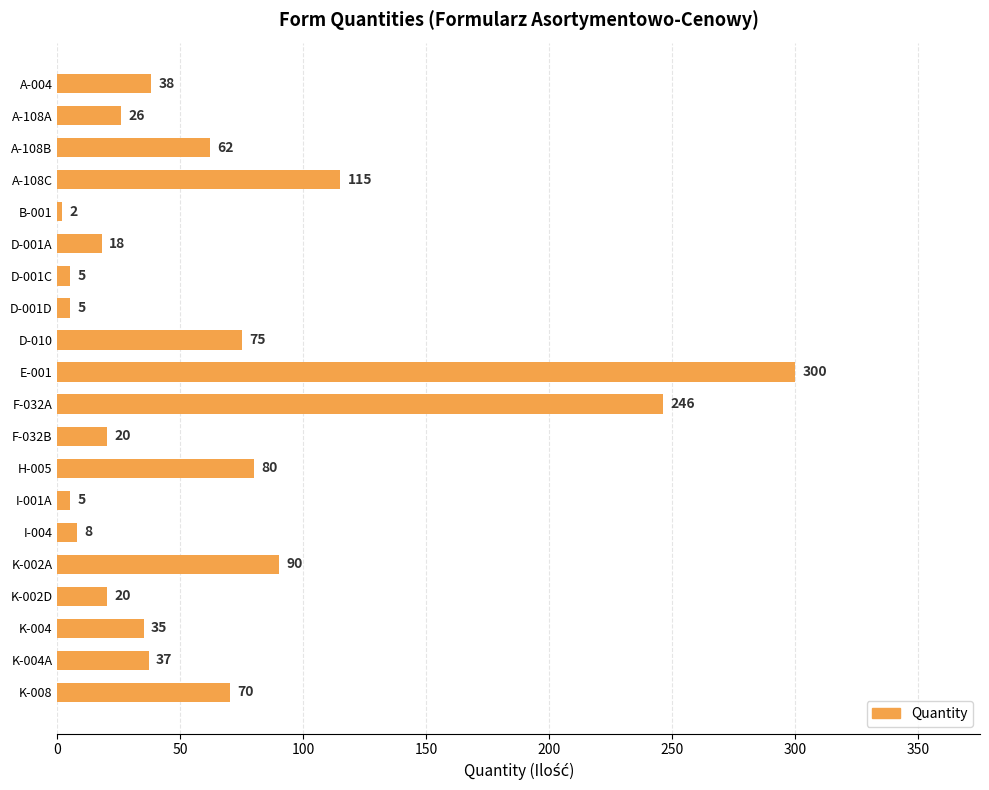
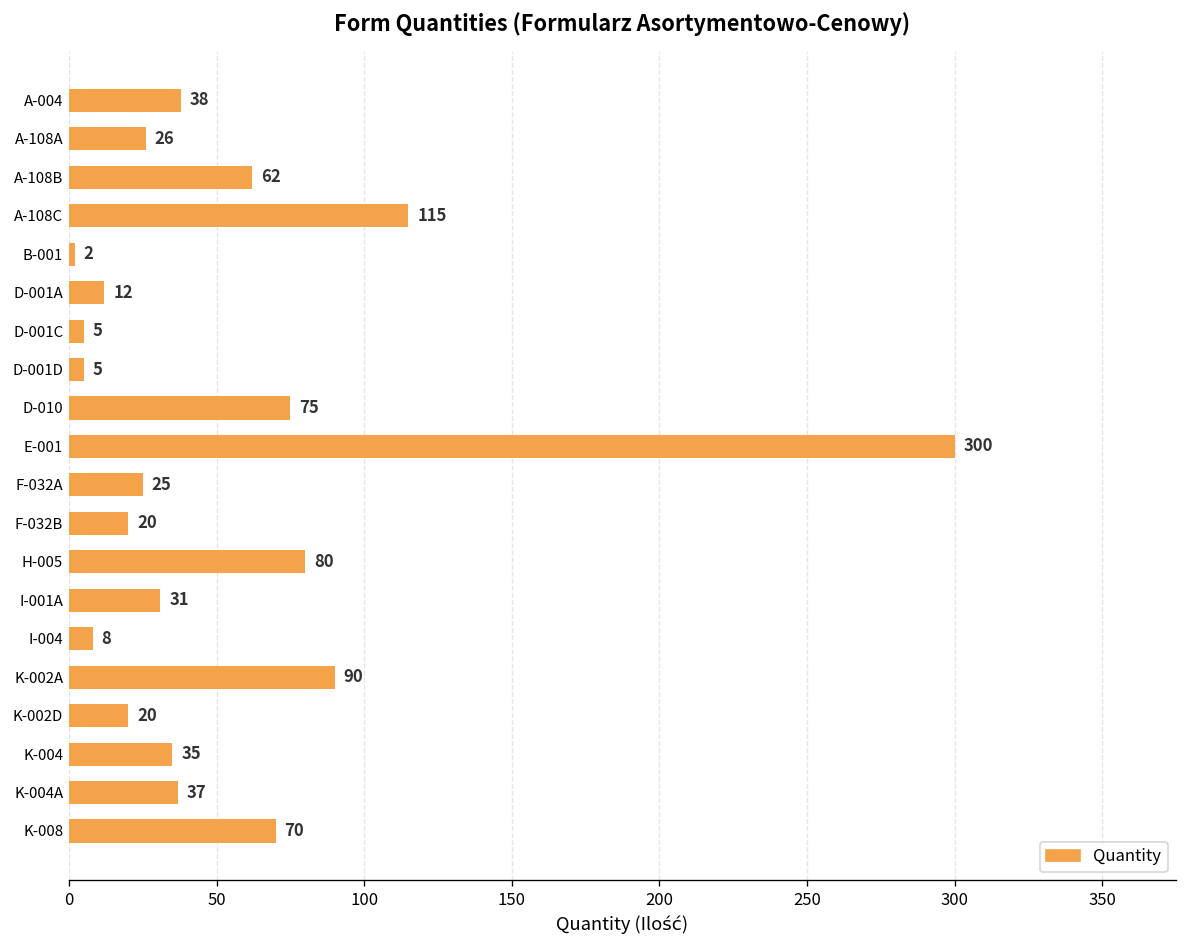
D-001A: 18 -> 12
F-032A: 246 -> 25
I-001A: 5 -> 31
